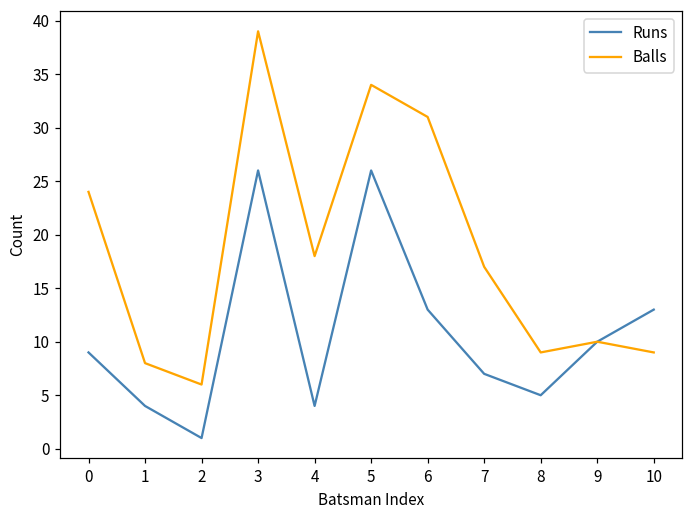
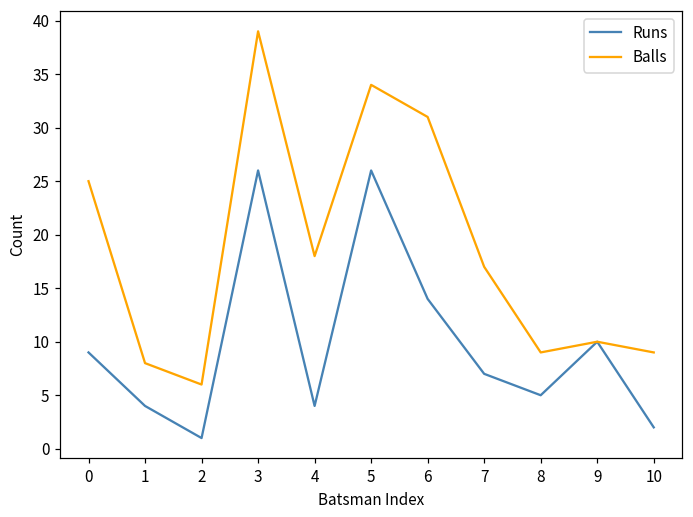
Balls, 0: 24 -> 25
Runs, 6: 13 -> 14
Runs, 10: 13 -> 2
